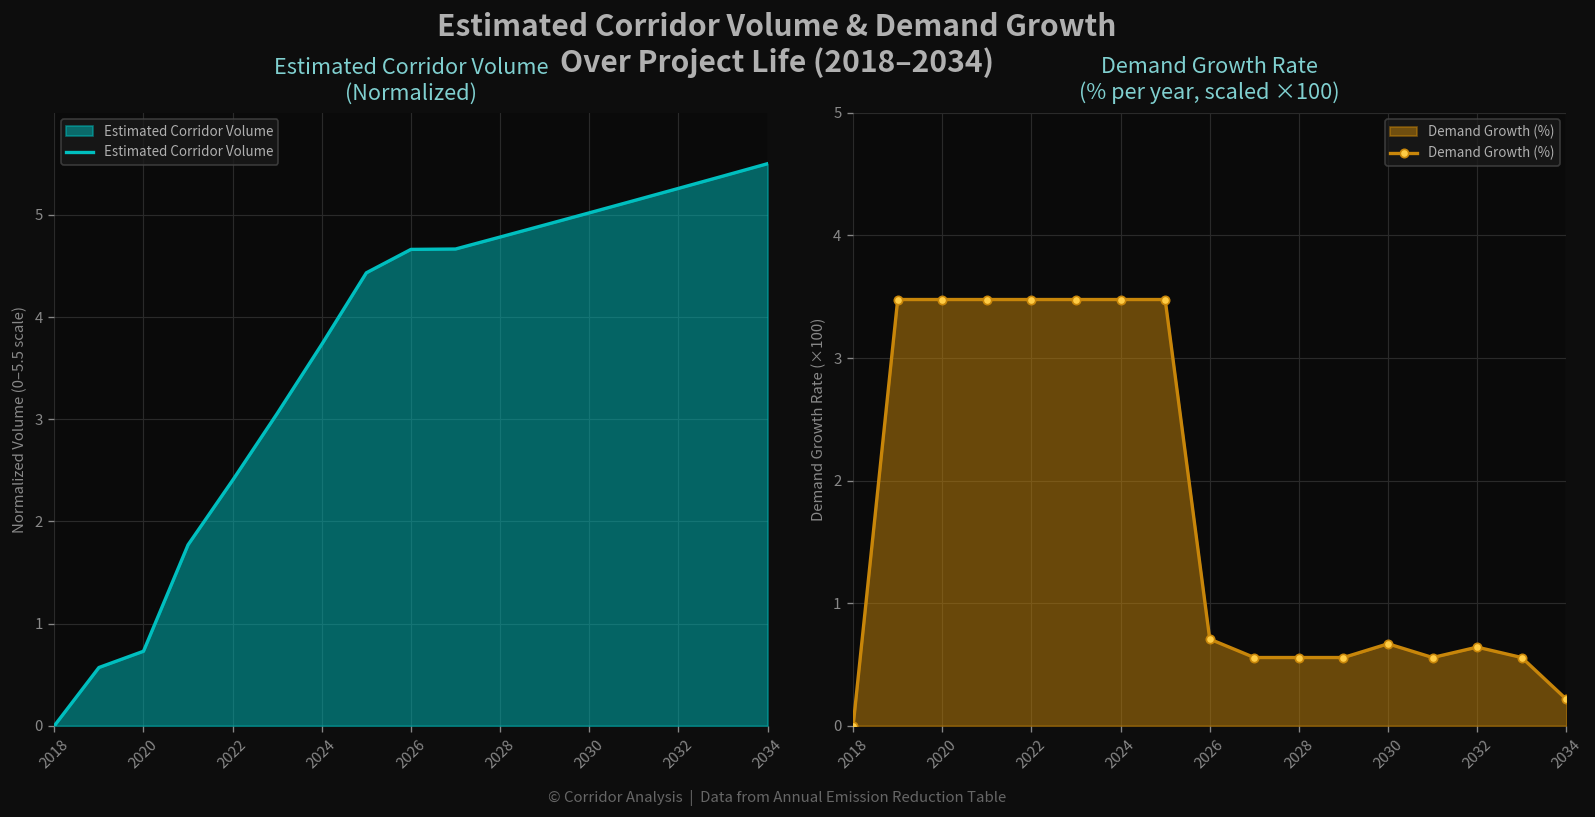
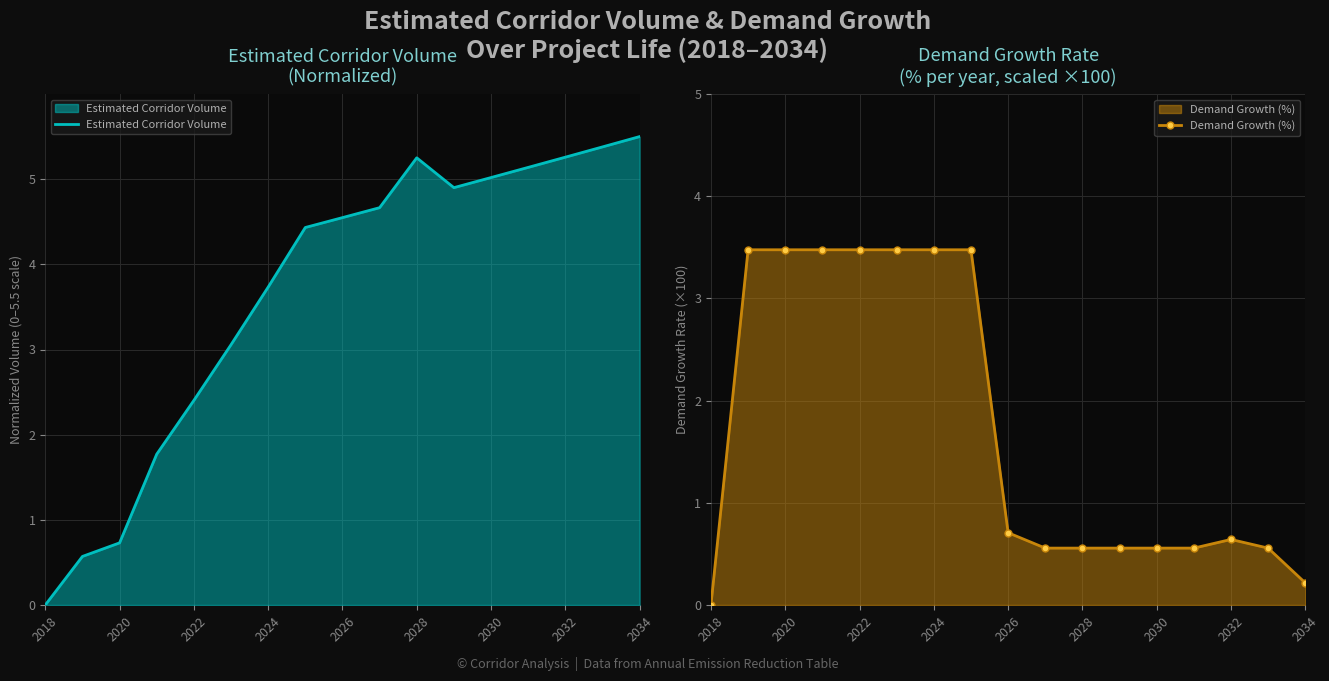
Estimated Corridor Volume (Normalized), 2026: 4.7 -> 4.5
Estimated Corridor Volume (Normalized), 2028: 4.8 -> 5.3
Demand Growth Rate (% per year, scaled ×100), 2030: 0.67 -> 0.56
